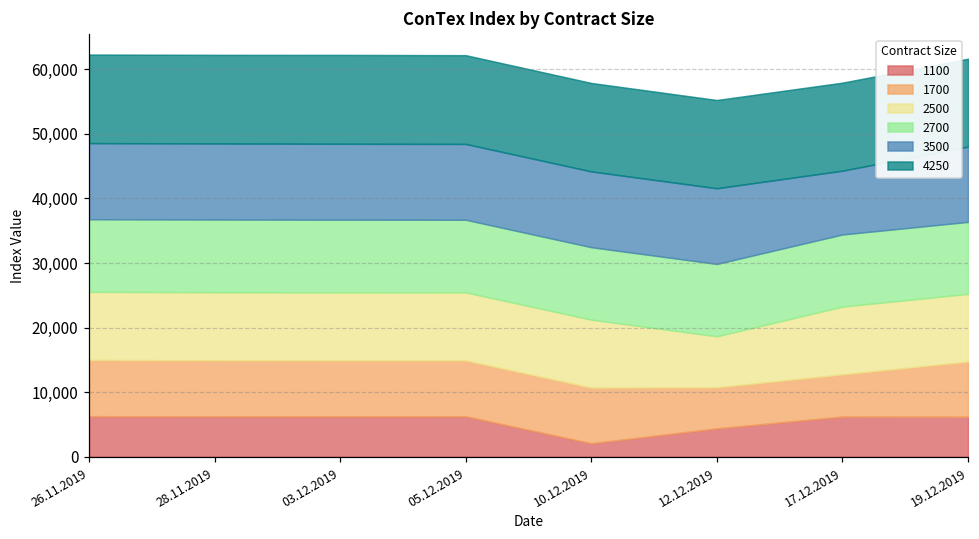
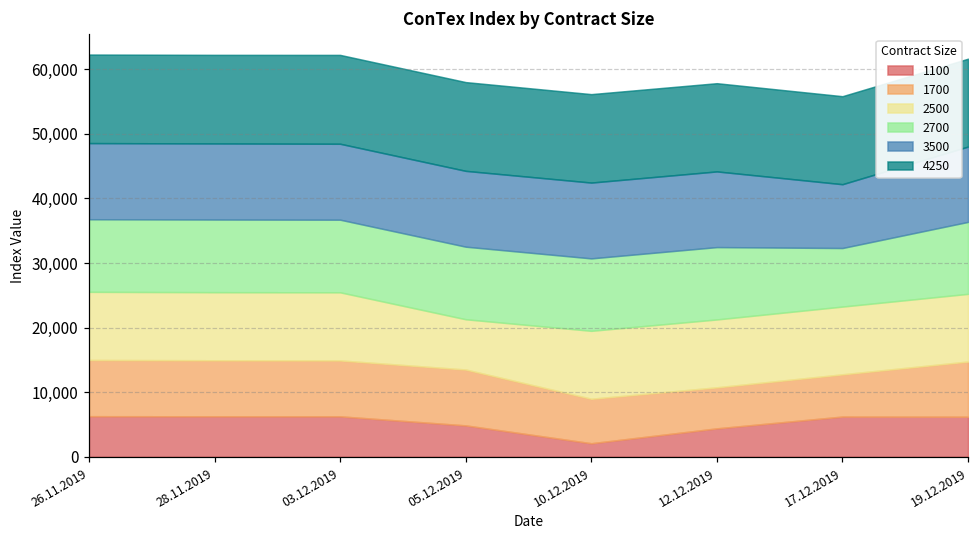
1100, 05.12.2019: 6,000 -> 5,000
2500, 05.12.2019: 11,000 -> 8,000
1700, 10.12.2019: 9,000 -> 7,000
2500, 12.12.2019: 8,000 -> 11,000
2700, 17.12.2019: 11,000 -> 9,000
